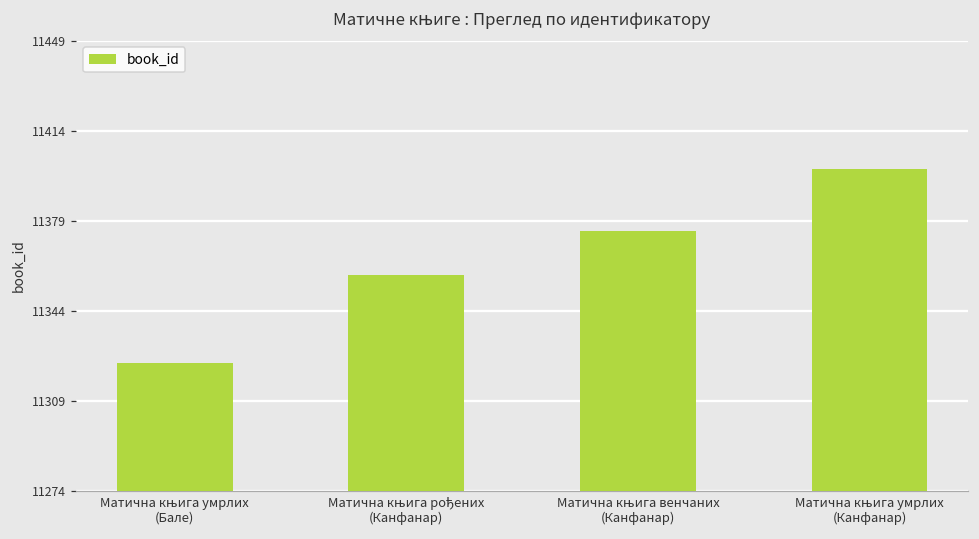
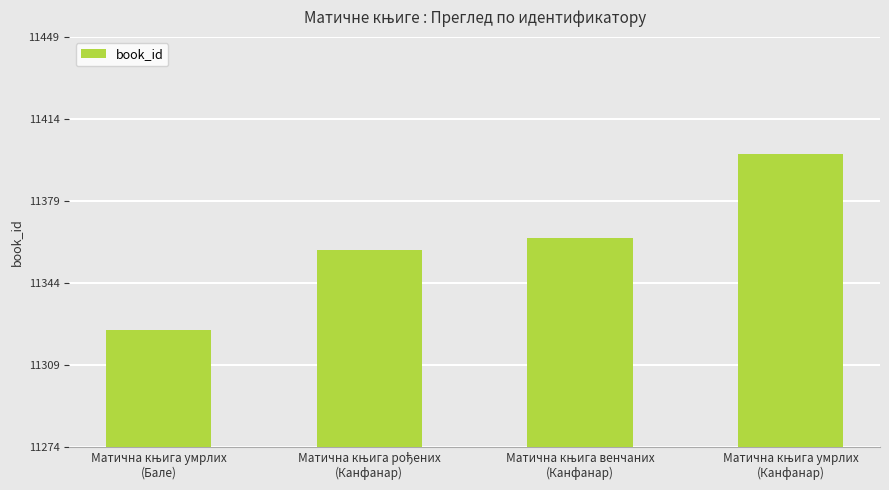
Матична књига венчаних (Канфанар): 11375 -> 11363
